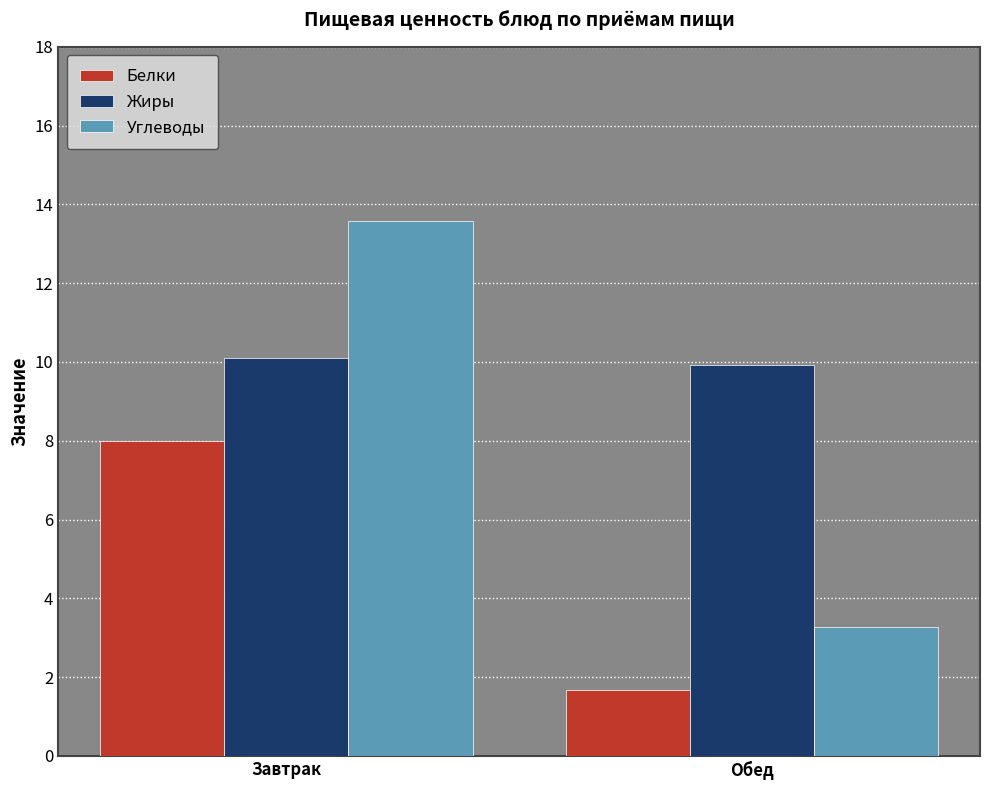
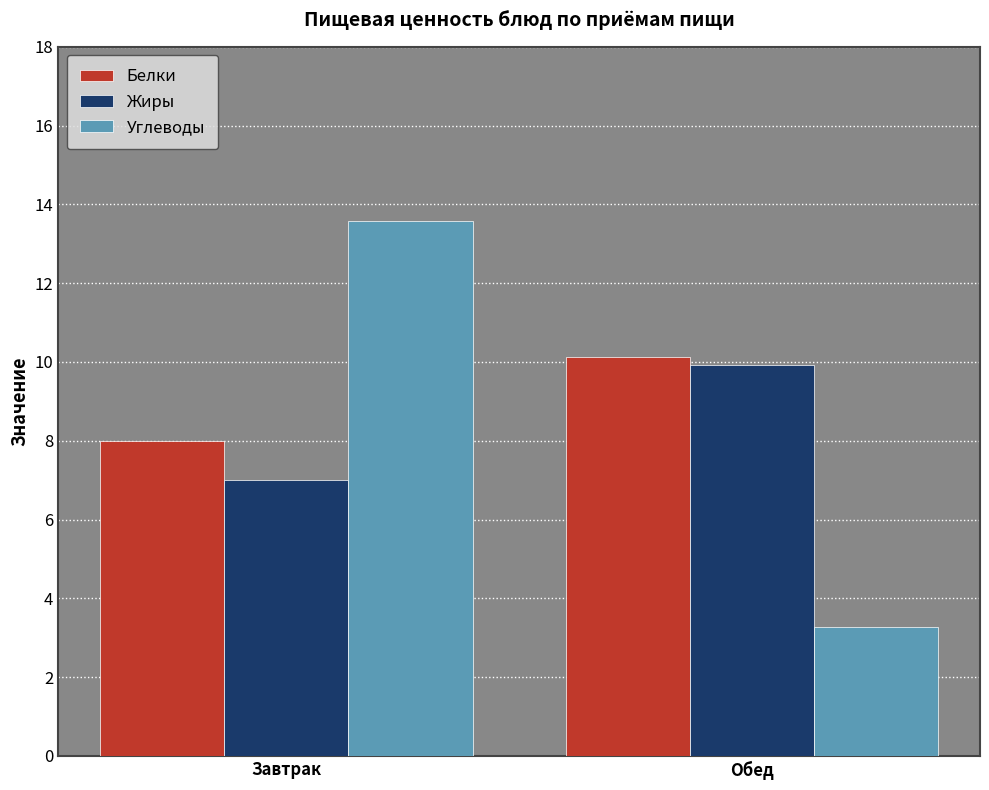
Жиры, Завтрак: 10.1 -> 7.0
Белки, Обед: 1.7 -> 10.1
